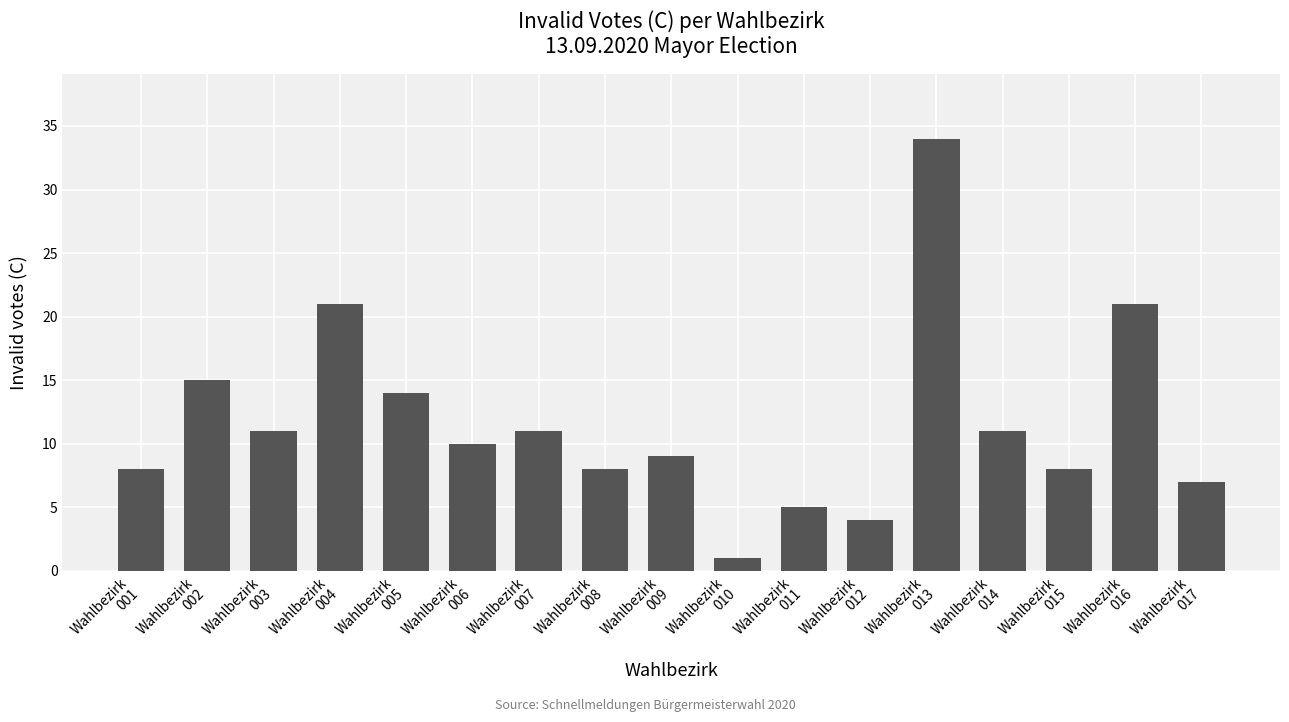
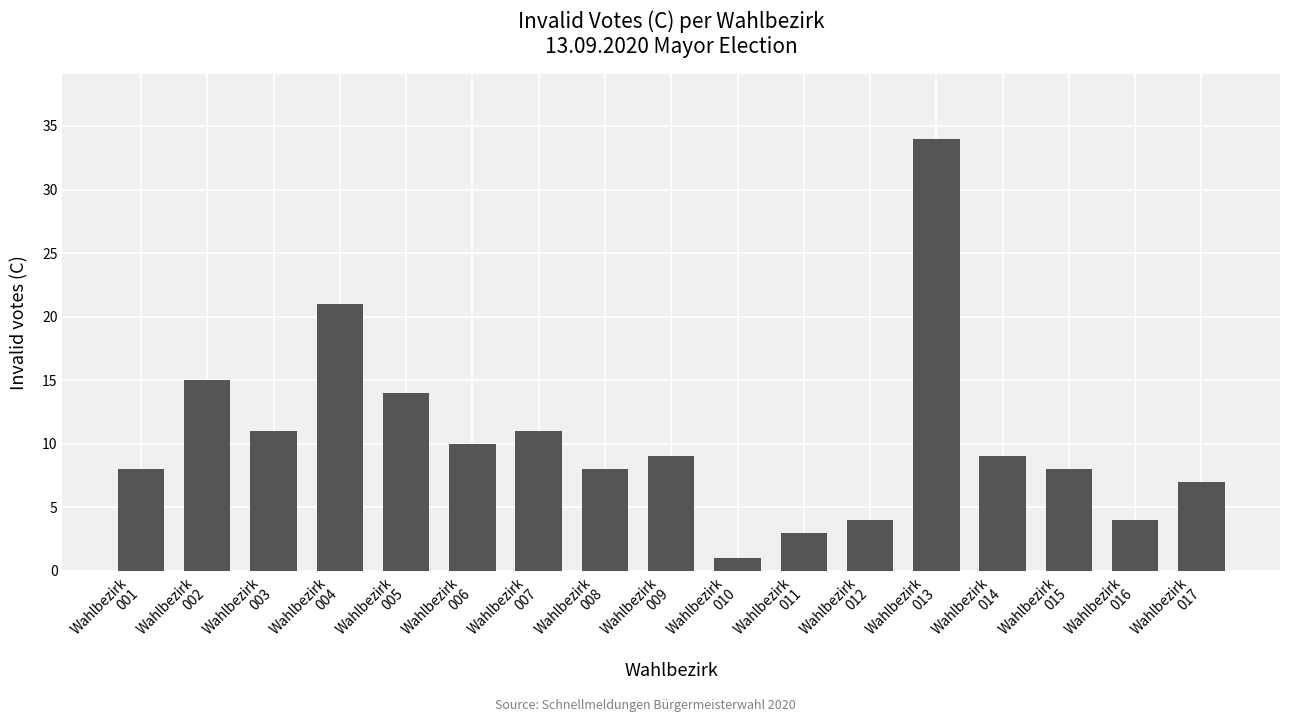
Wahlbezirk 011: 5 -> 3
Wahlbezirk 014: 11 -> 9
Wahlbezirk 016: 21 -> 4
